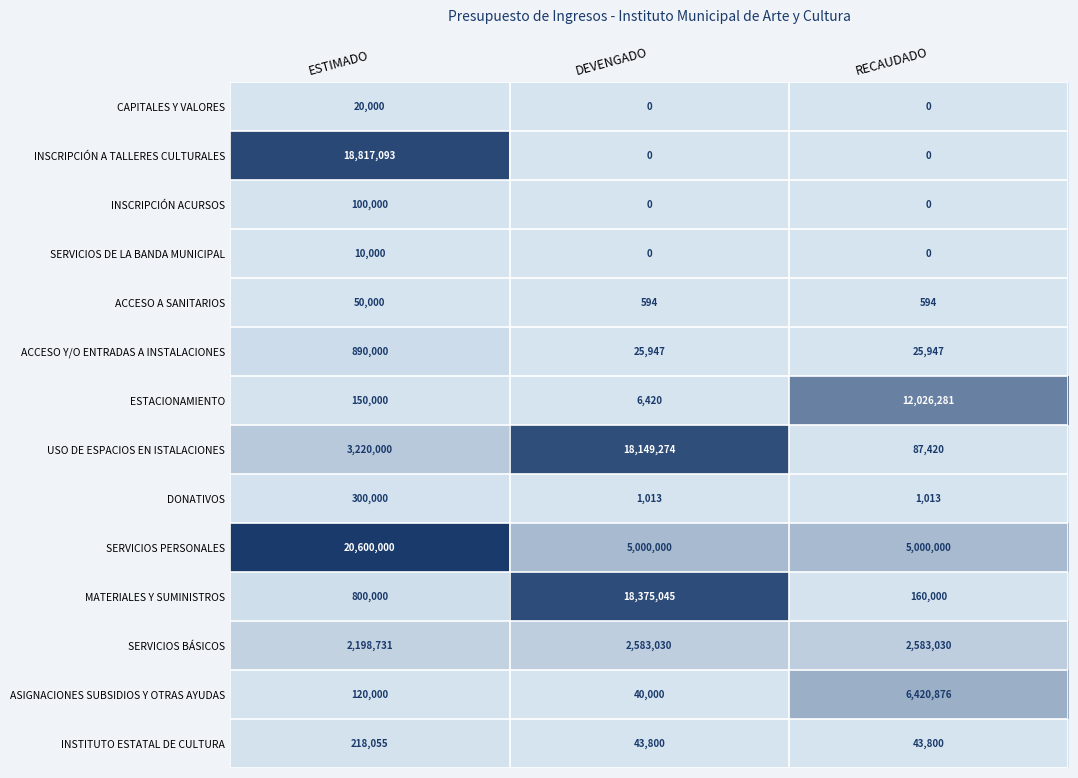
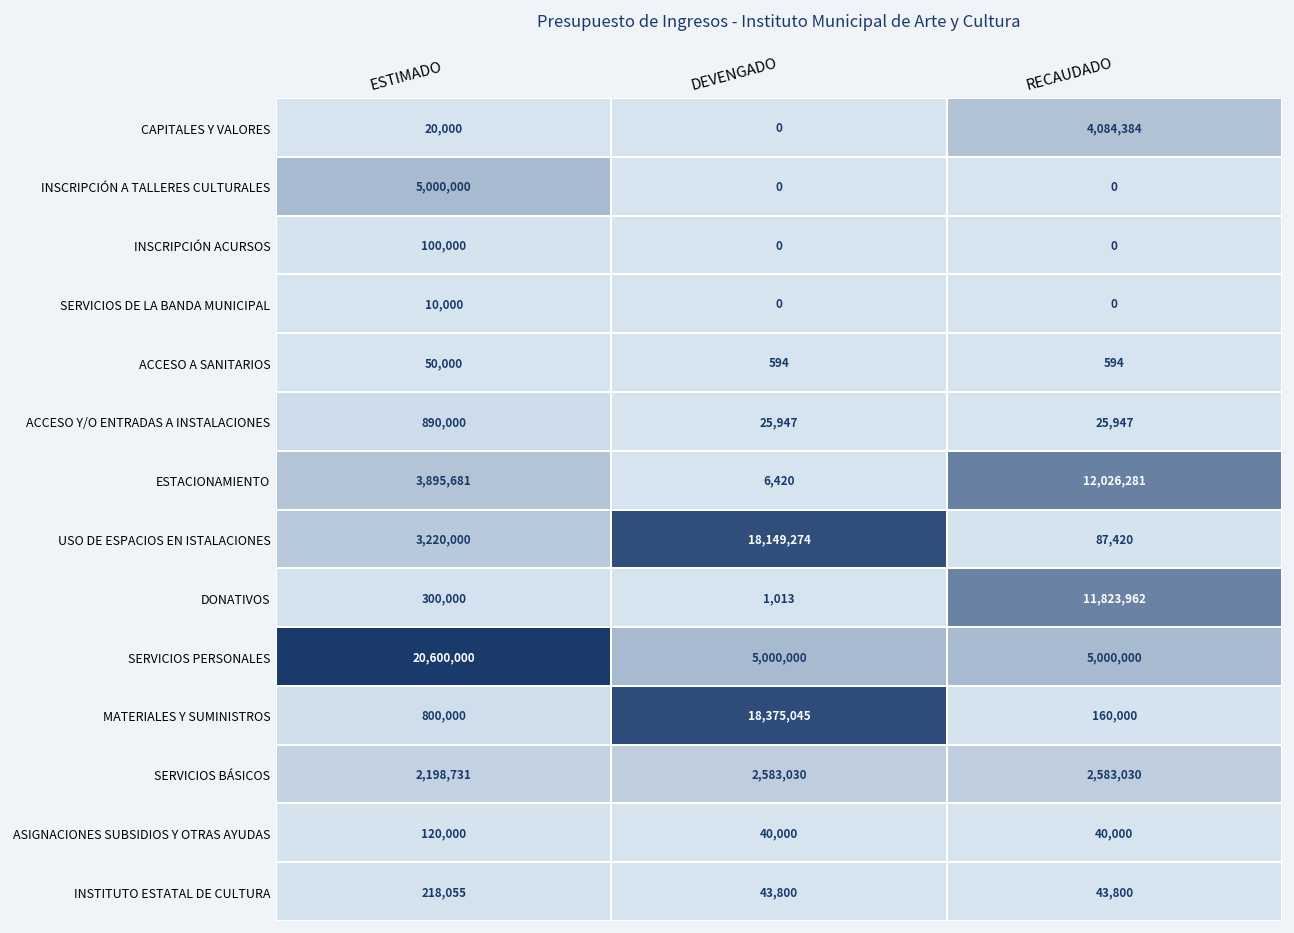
CAPITALES Y VALORES, RECAUDADO: 0 -> 4,084,384
INSCRIPCIÓN A TALLERES CULTURALES, ESTIMADO: 18,817,093 -> 5,000,000
ESTACIONAMIENTO, ESTIMADO: 150,000 -> 3,895,681
DONATIVOS, RECAUDADO: 1,013 -> 11,823,962
ASIGNACIONES SUBSIDIOS Y OTRAS AYUDAS, RECAUDADO: 6,420,876 -> 40,000
